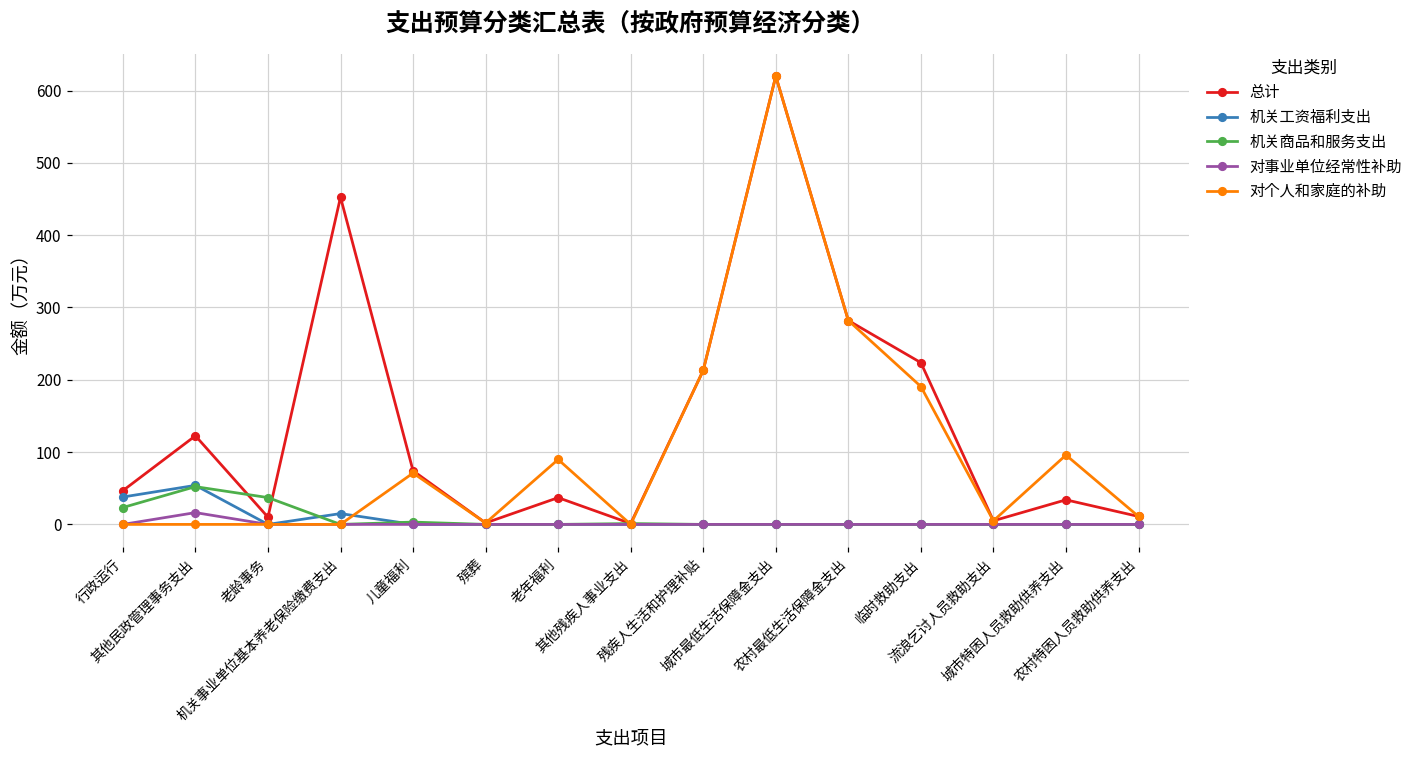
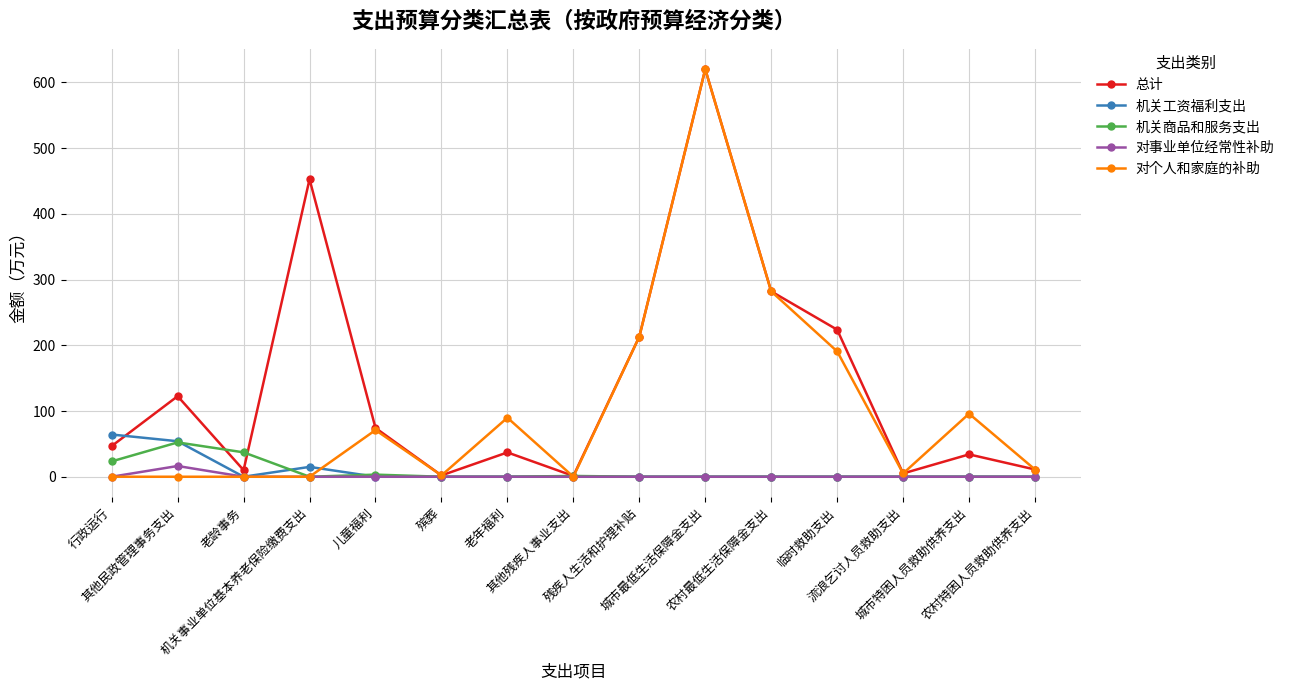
机关工资福利支出, 行政运行: 40 -> 60
